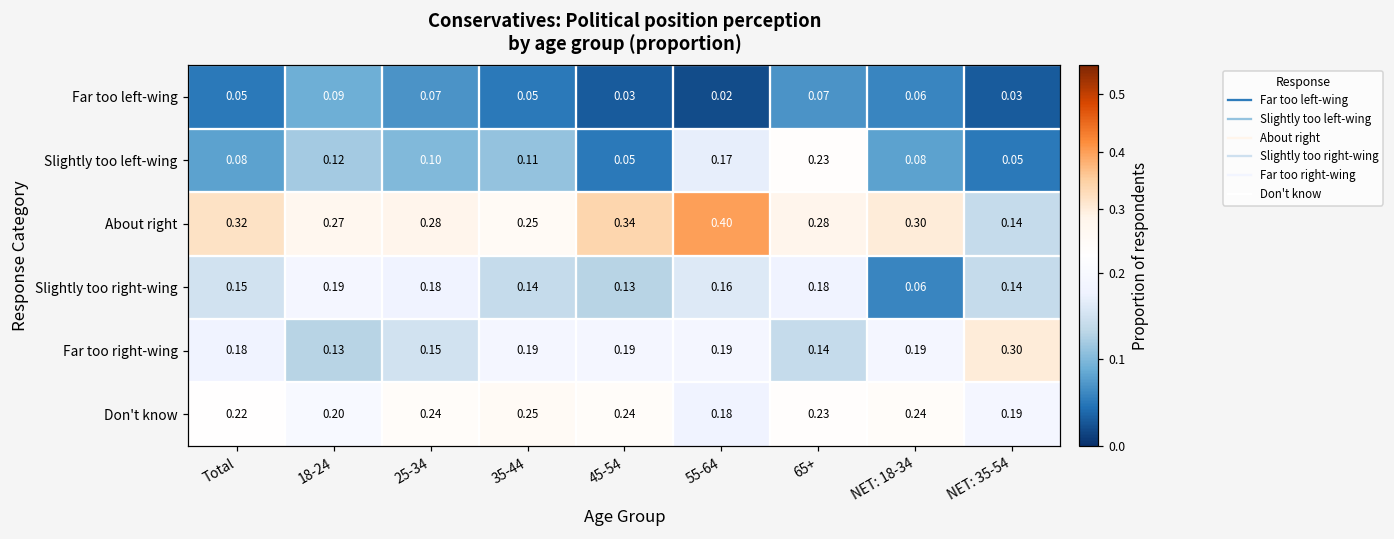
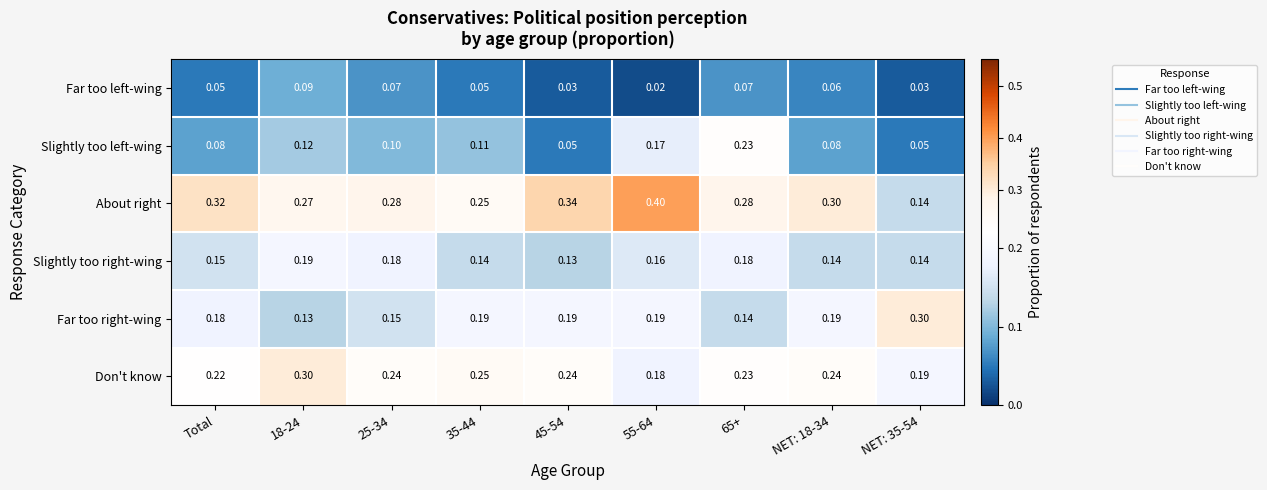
Slightly too right-wing, NET: 18-34: 0.06 -> 0.14
Don't know, 18-24: 0.20 -> 0.30
